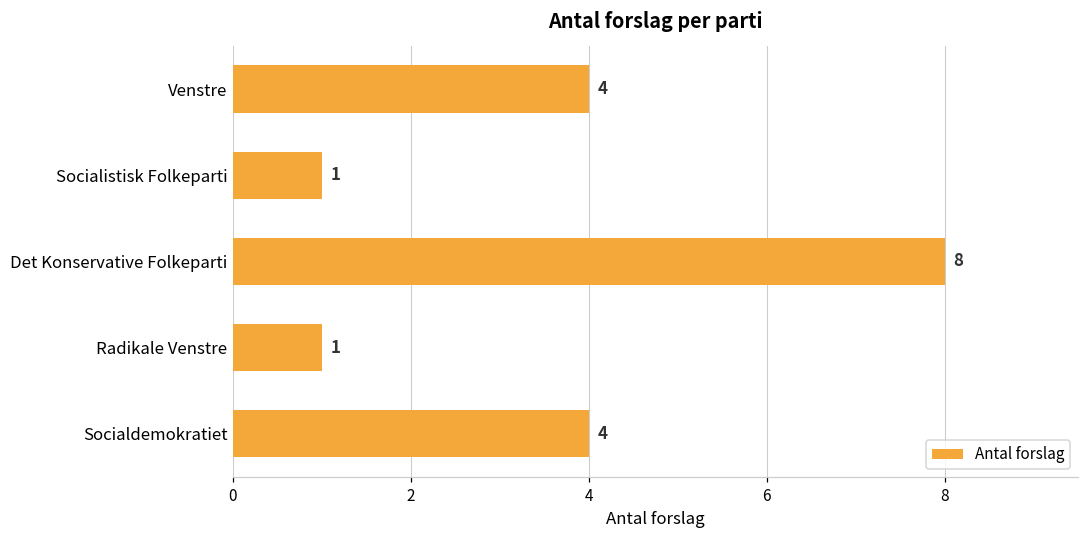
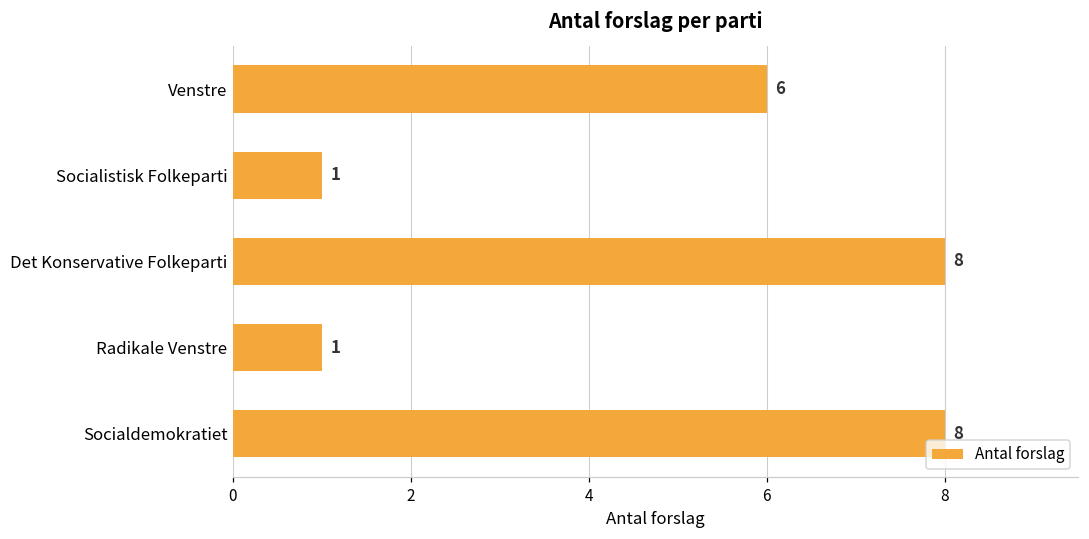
Venstre: 4 -> 6
Socialdemokratiet: 4 -> 8
